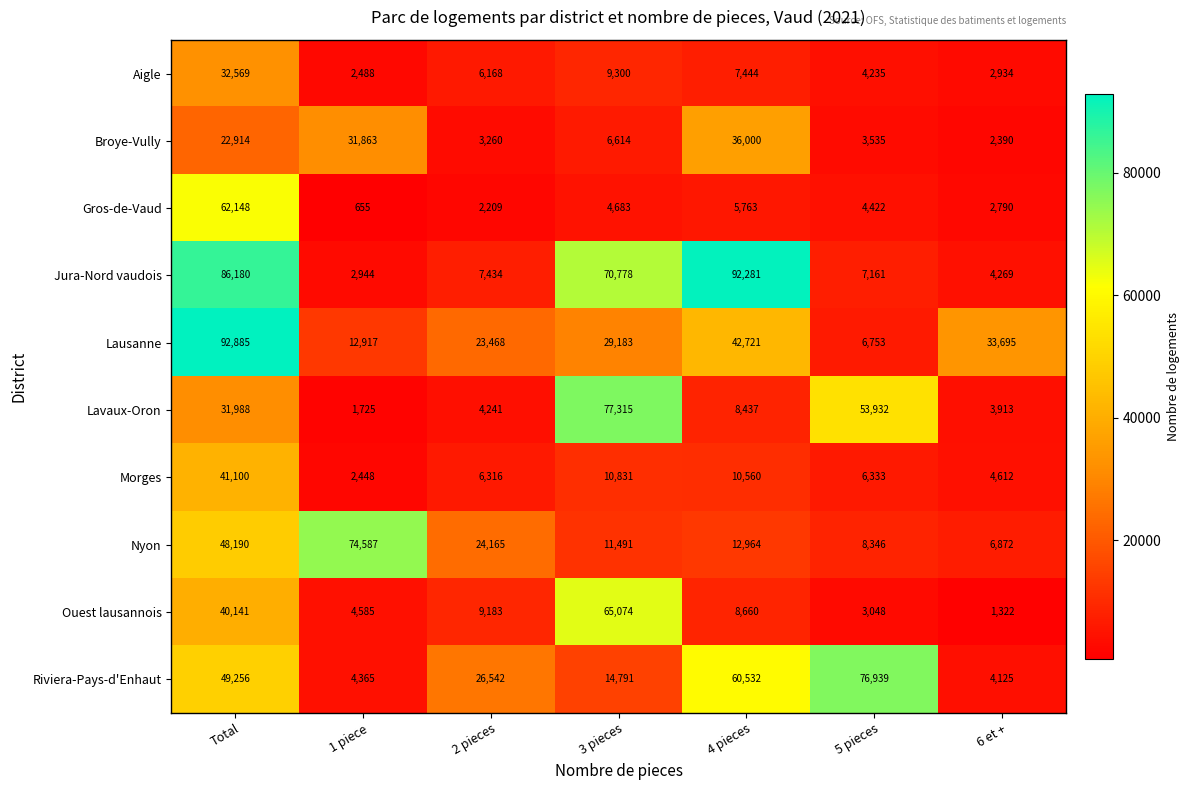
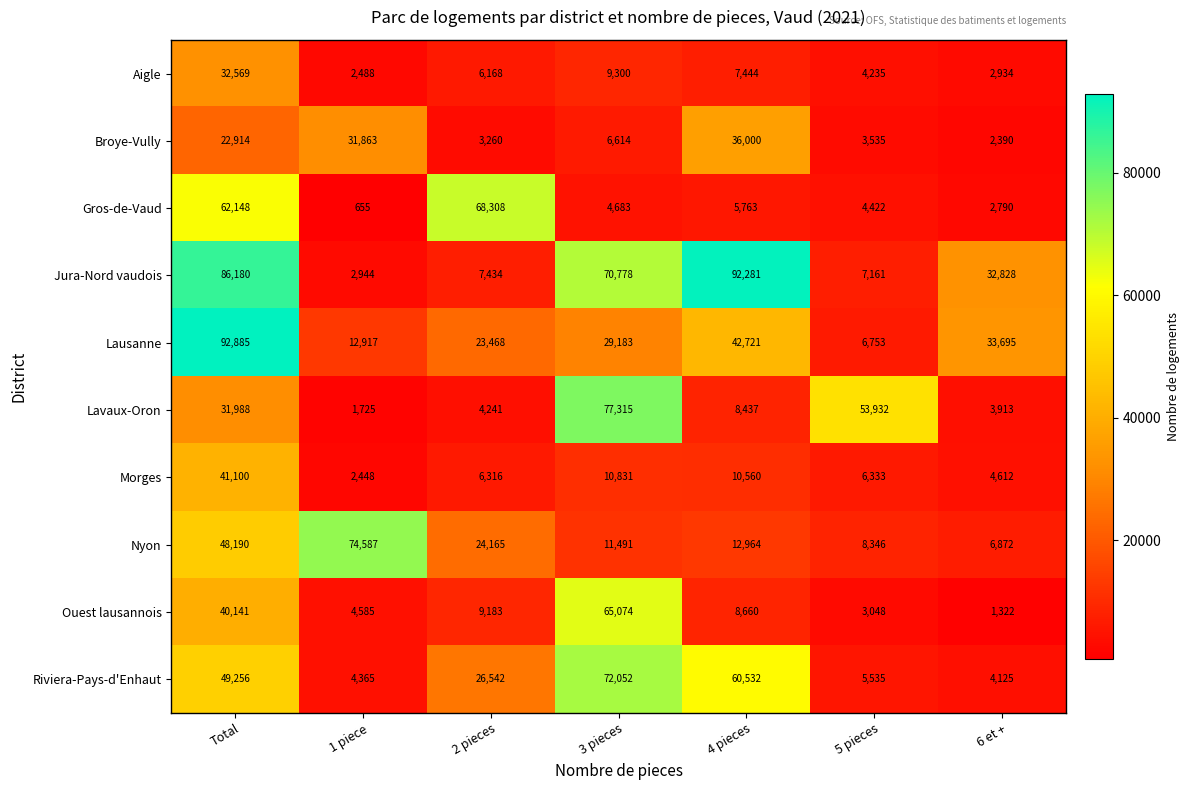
Gros-de-Vaud, 2 pieces: 2,209 -> 68,308
Jura-Nord vaudois, 6 et +: 4,269 -> 32,828
Riviera-Pays-d'Enhaut, 3 pieces: 14,791 -> 72,052
Riviera-Pays-d'Enhaut, 5 pieces: 76,939 -> 5,535
